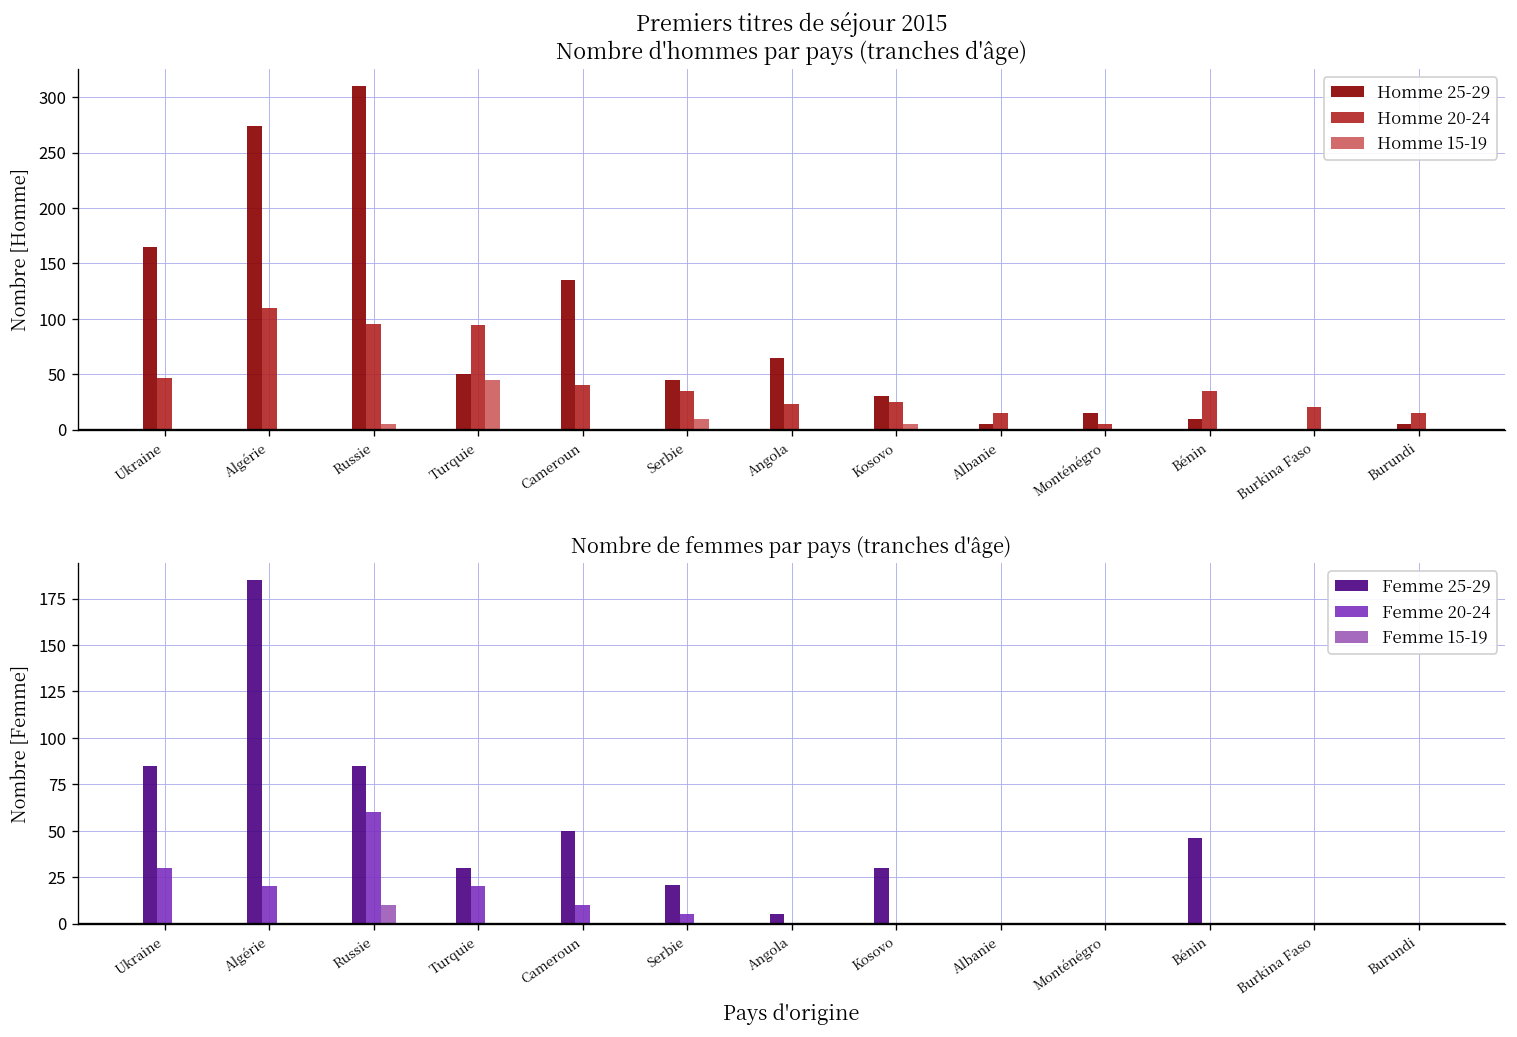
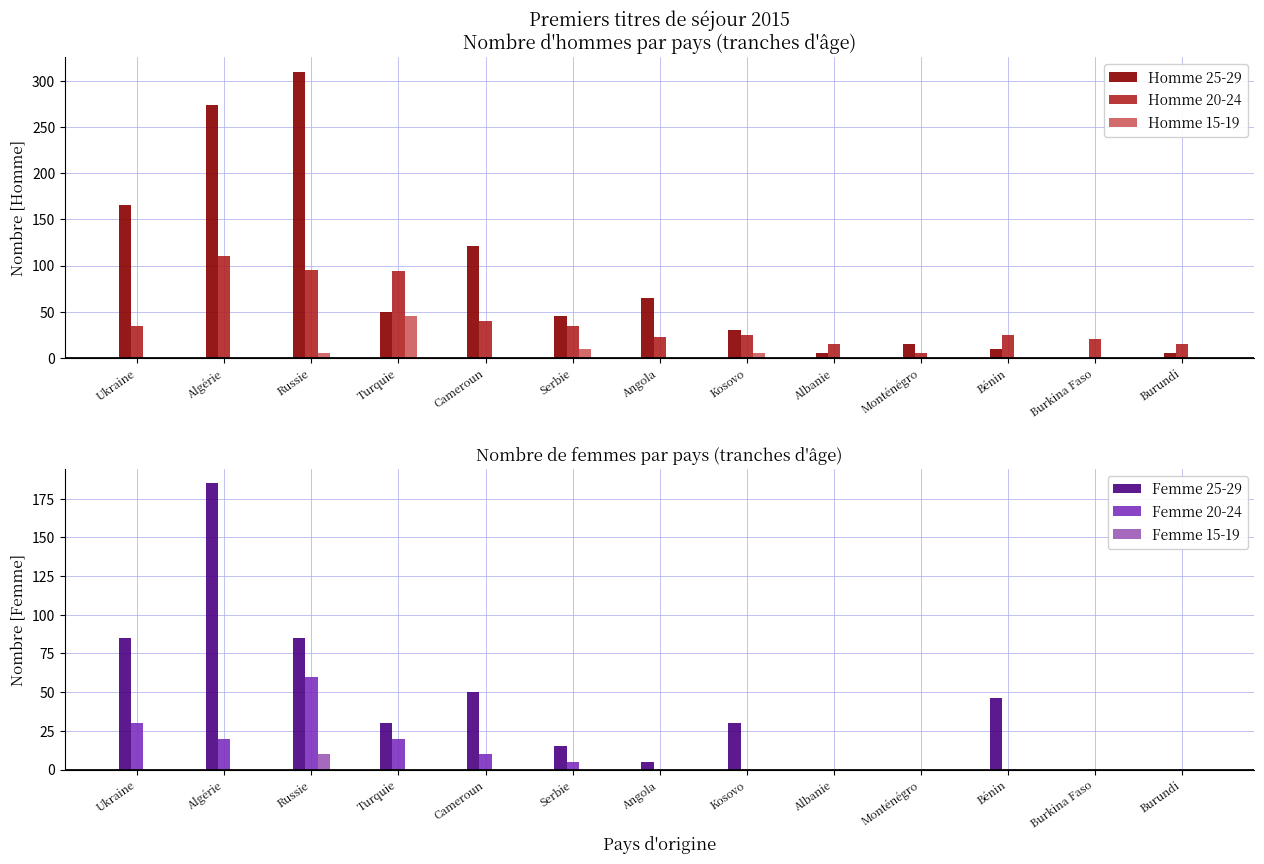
Premiers titres de séjour 2015 Nombre d'hommes par pays (tranches d'âge), Homme 20-24, Ukraine: 50 -> 40
Premiers titres de séjour 2015 Nombre d'hommes par pays (tranches d'âge), Homme 25-29, Cameroun: 140 -> 120
Premiers titres de séjour 2015 Nombre d'hommes par pays (tranches d'âge), Homme 20-24, Bénin: 40 -> 30
Nombre de femmes par pays (tranches d'âge), Femme 25-29, Serbie: 21 -> 15
